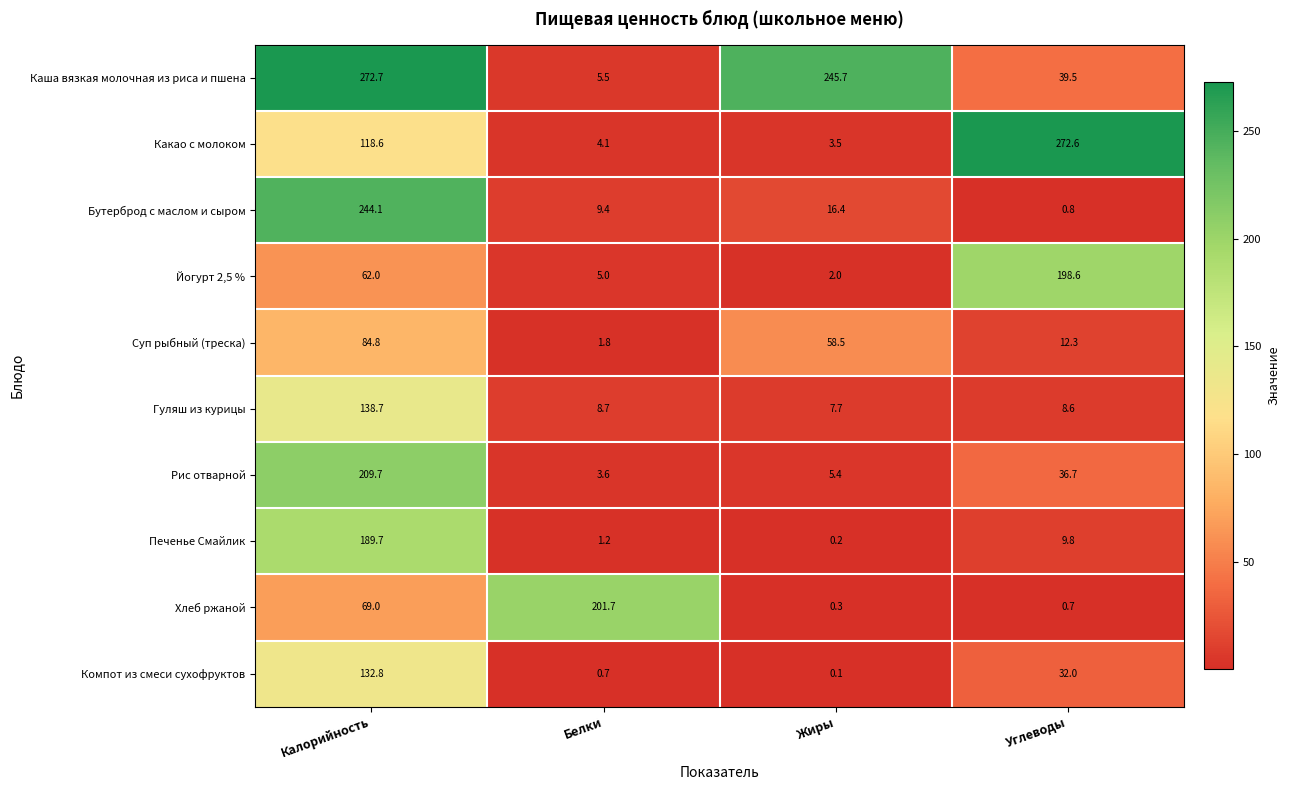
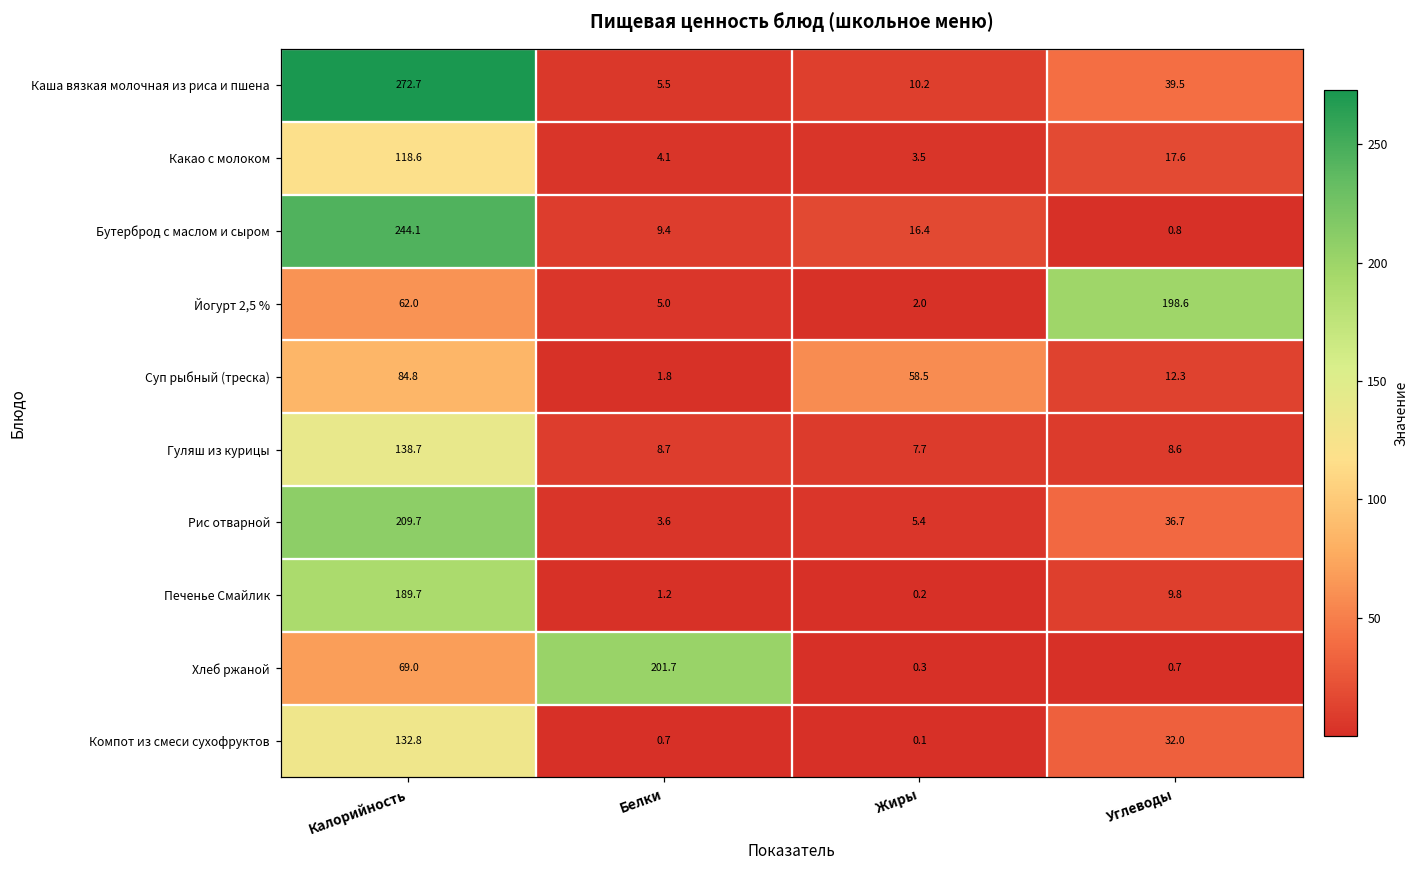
Каша вязкая молочная из риса и пшена, Жиры: 245.7 -> 10.2
Какао с молоком, Углеводы: 272.6 -> 17.6
